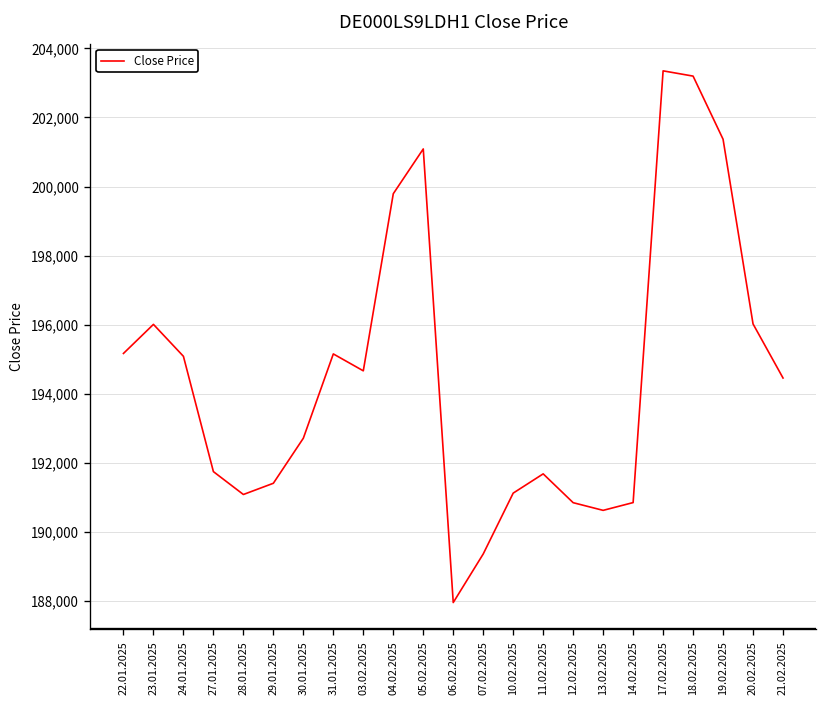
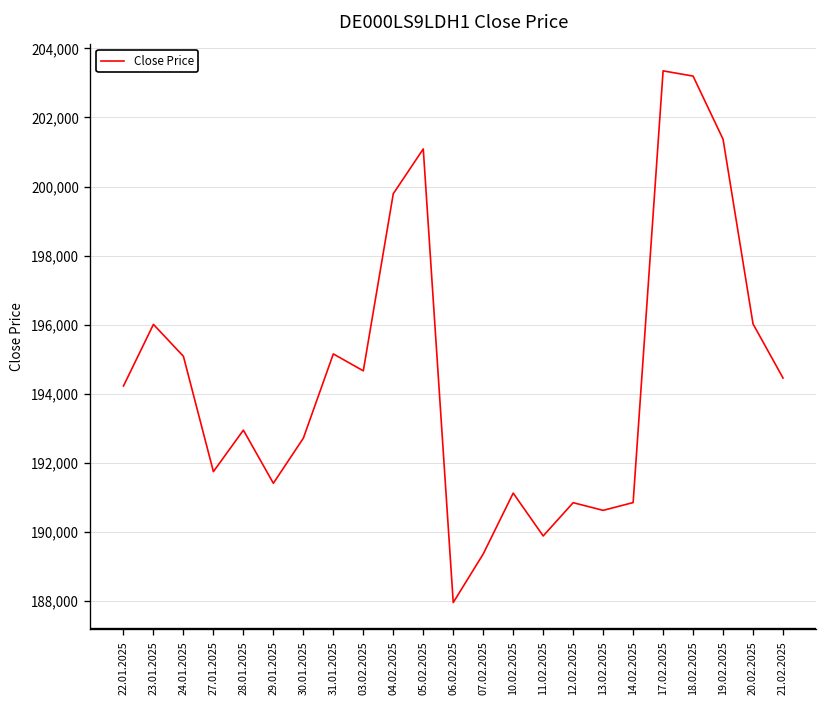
22.01.2025: 195,200 -> 194,200
28.01.2025: 191,100 -> 193,000
11.02.2025: 191,700 -> 189,900
